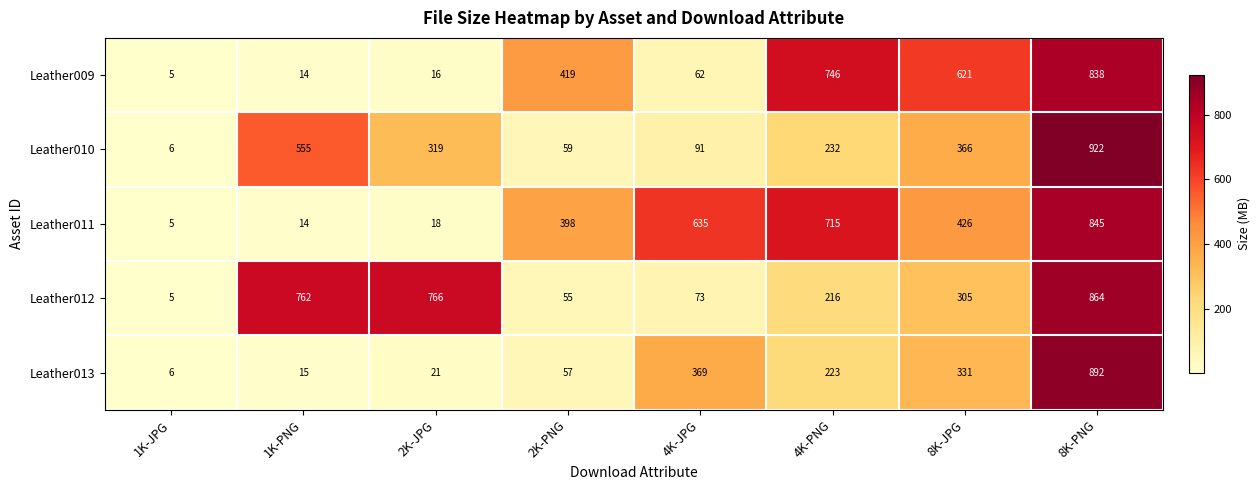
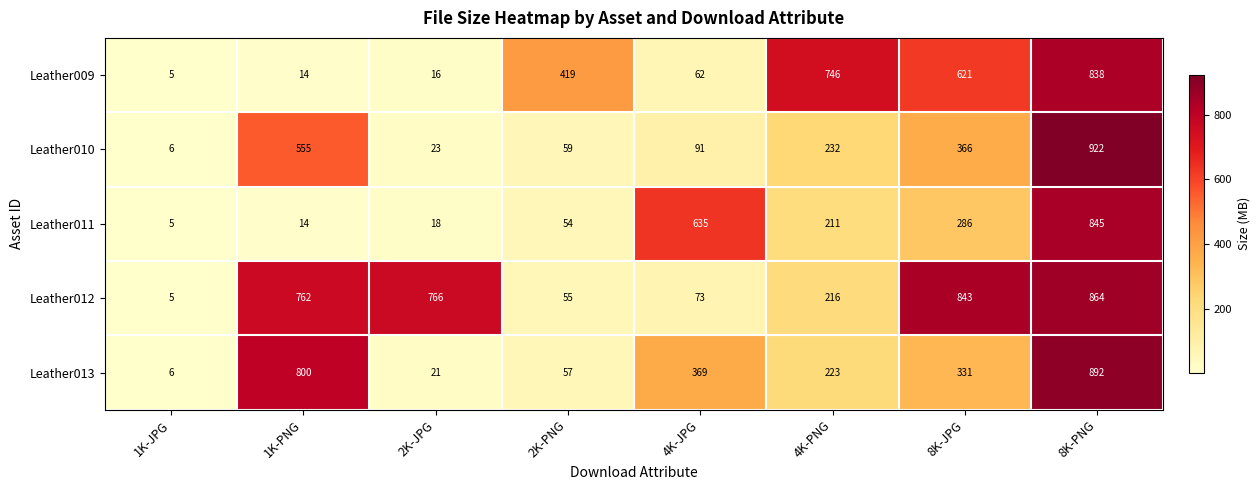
Leather010, 2K-JPG: 319 -> 23
Leather011, 2K-PNG: 398 -> 54
Leather011, 4K-PNG: 715 -> 211
Leather011, 8K-JPG: 426 -> 286
Leather012, 8K-JPG: 305 -> 843
Leather013, 1K-PNG: 15 -> 800
